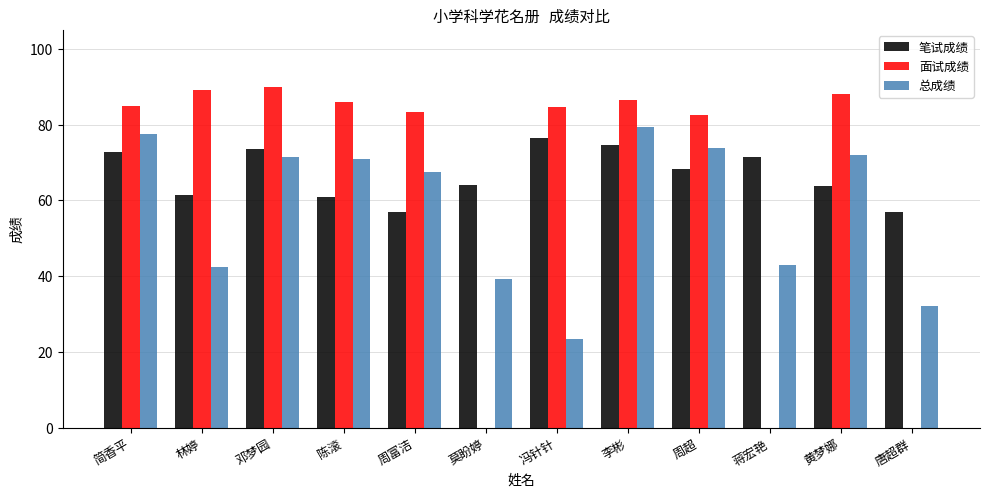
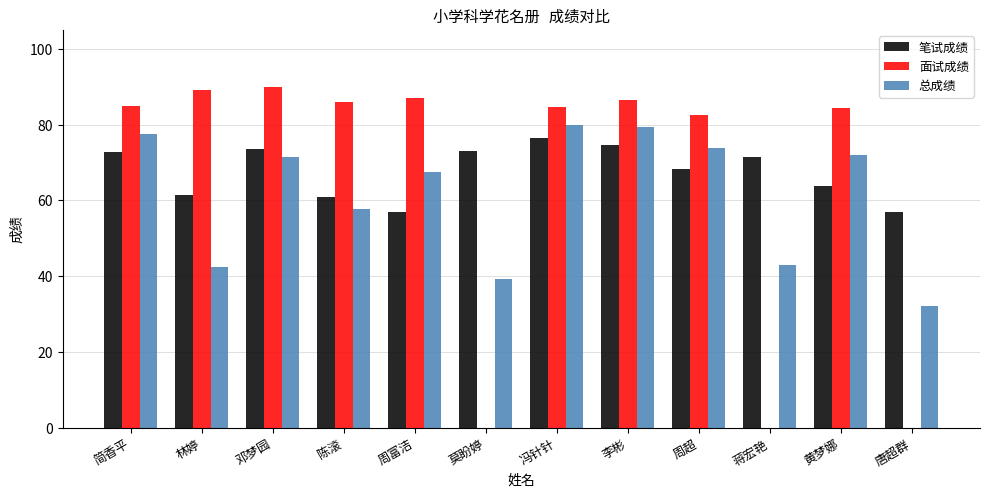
总成绩, 陈滚: 71 -> 58
面试成绩, 周富洁: 83 -> 87
笔试成绩, 莫盼婷: 64 -> 73
总成绩, 冯针针: 23 -> 80
面试成绩, 黄梦娜: 88 -> 84
